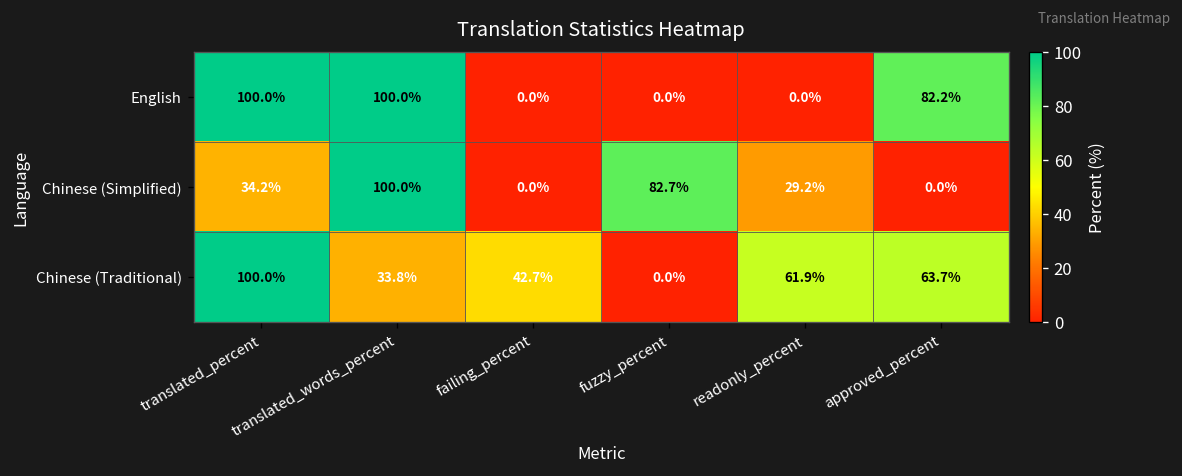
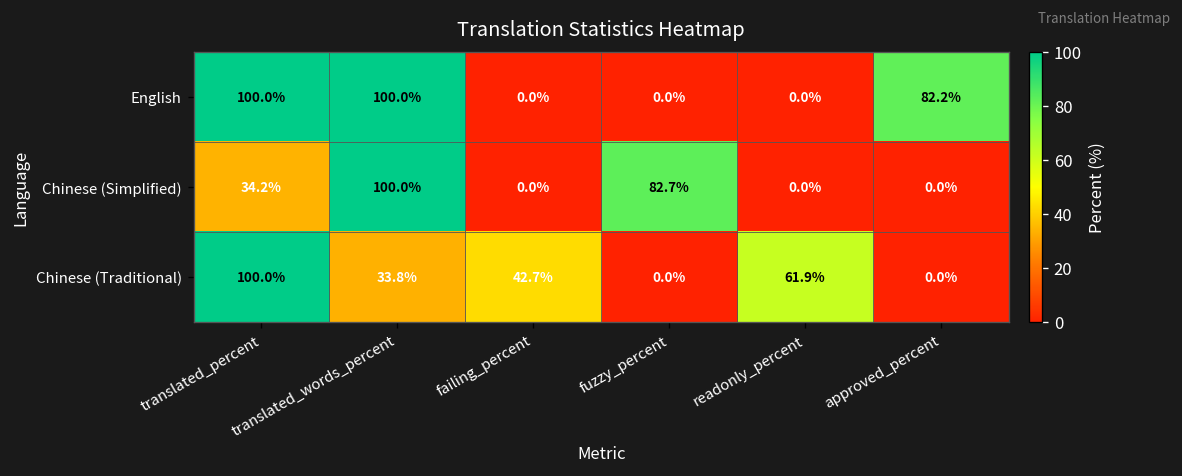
Chinese (Simplified), readonly_percent: 29.2% -> 0.0%
Chinese (Traditional), approved_percent: 63.7% -> 0.0%
